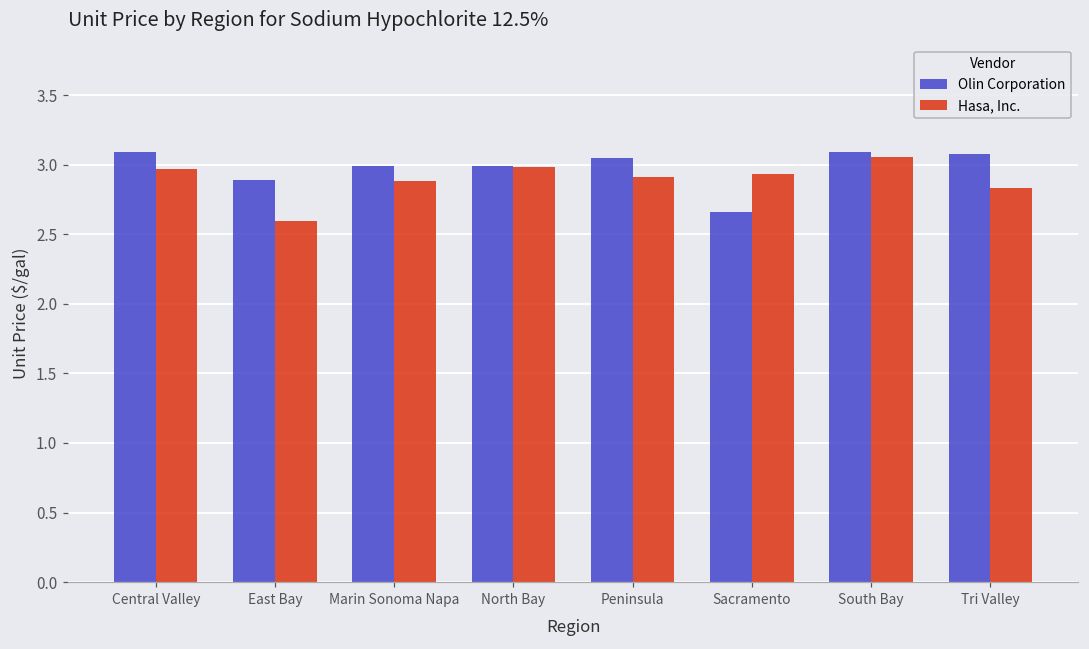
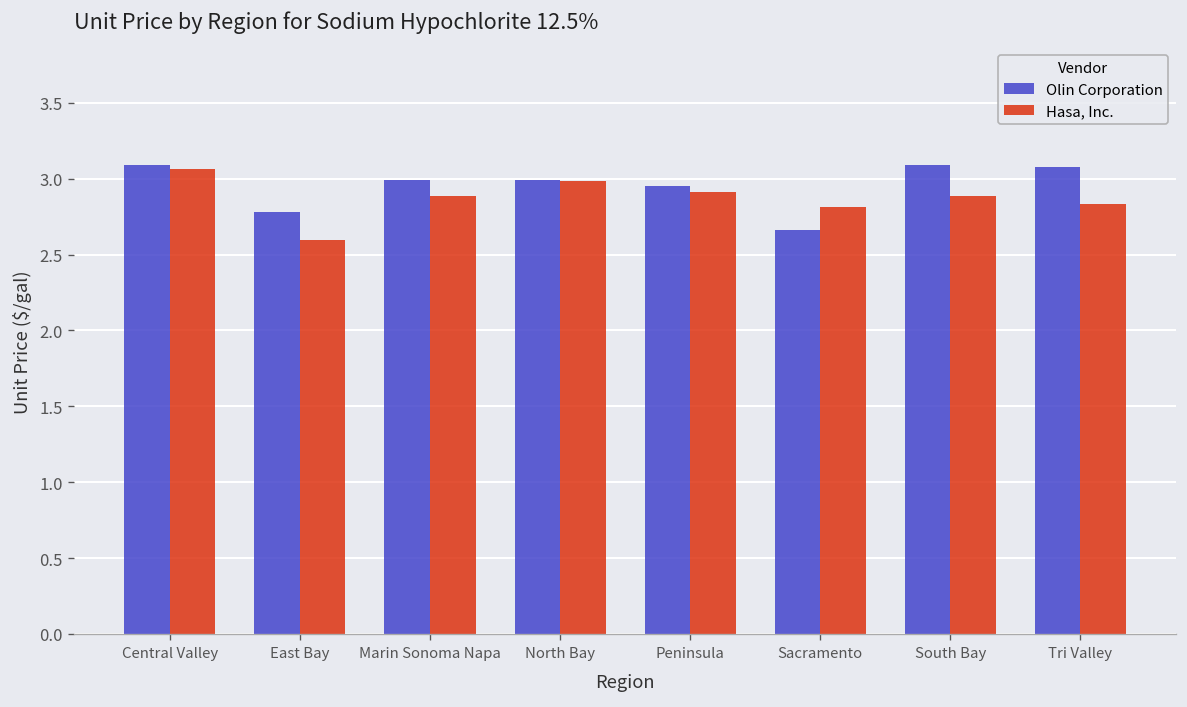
Hasa, Inc., Central Valley: 2.97 -> 3.06
Olin Corporation, East Bay: 2.89 -> 2.78
Olin Corporation, Peninsula: 3.05 -> 2.95
Hasa, Inc., Sacramento: 2.94 -> 2.81
Hasa, Inc., South Bay: 3.06 -> 2.88
